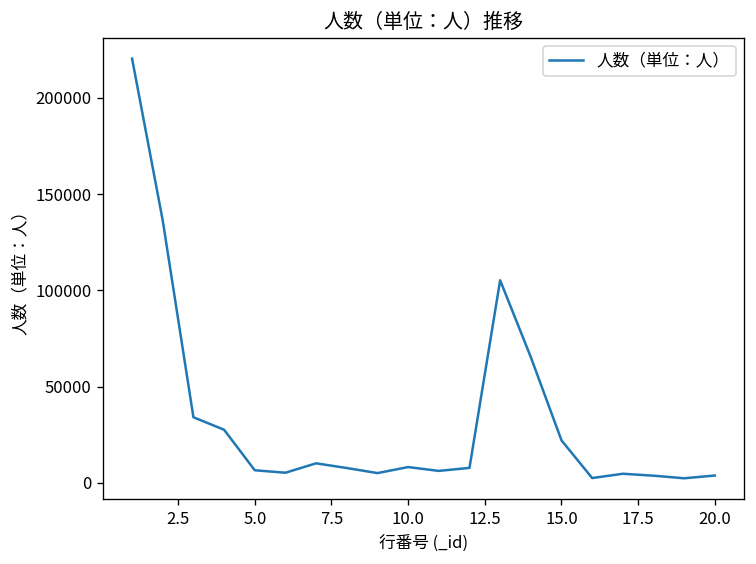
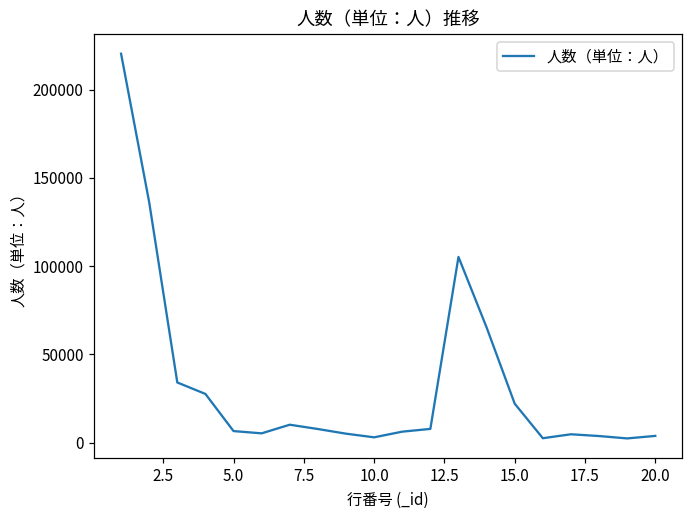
10.0: 8000 -> 3000
